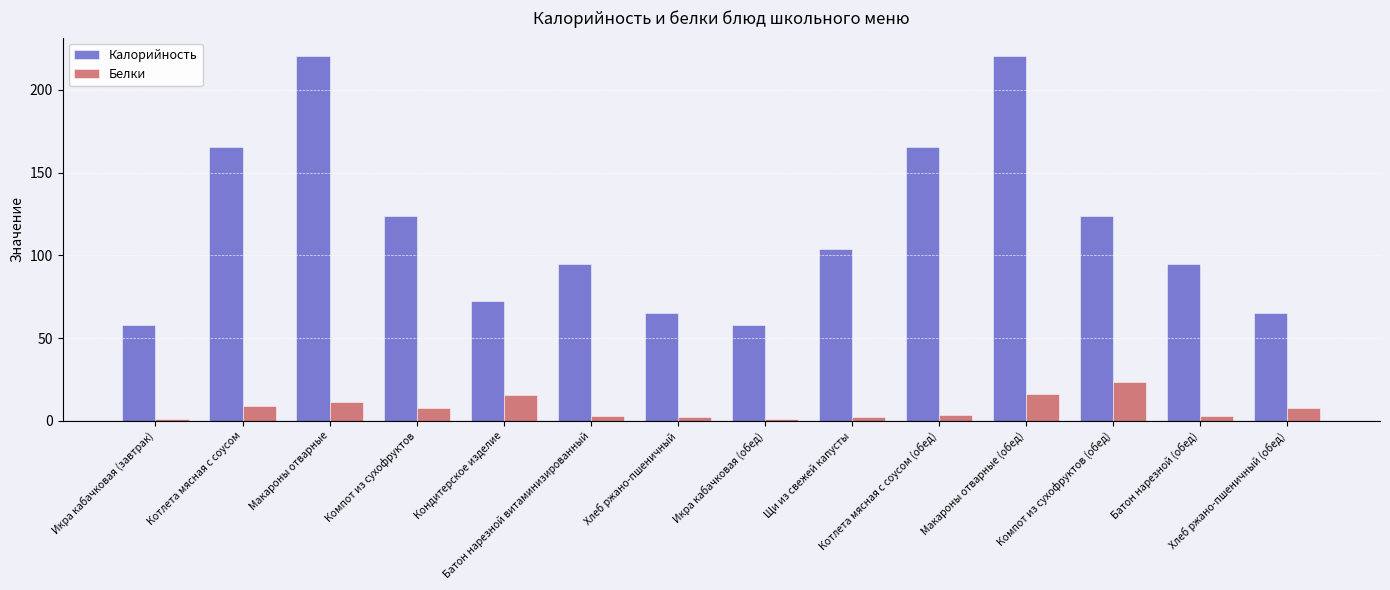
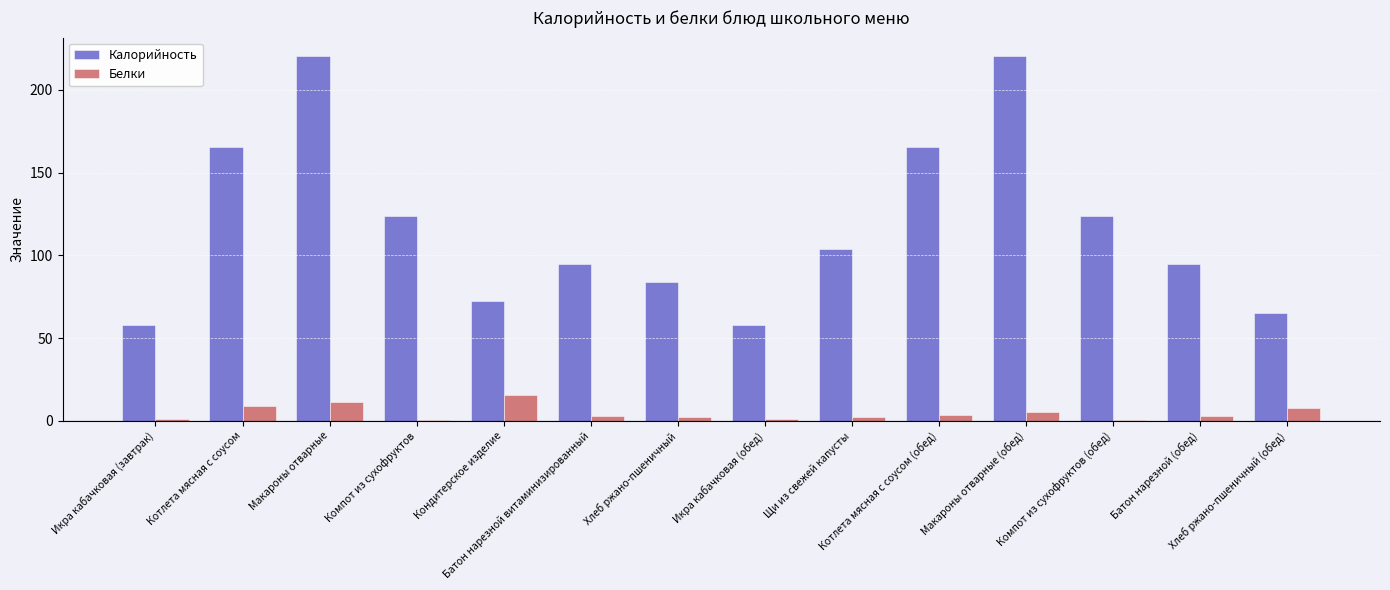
Белки, Компот из сухофруктов: 8 -> 1
Калорийность, Хлеб ржано-пшеничный: 65 -> 84
Белки, Макароны отварные (обед): 16 -> 5
Белки, Компот из сухофруктов (обед): 23 -> 1
